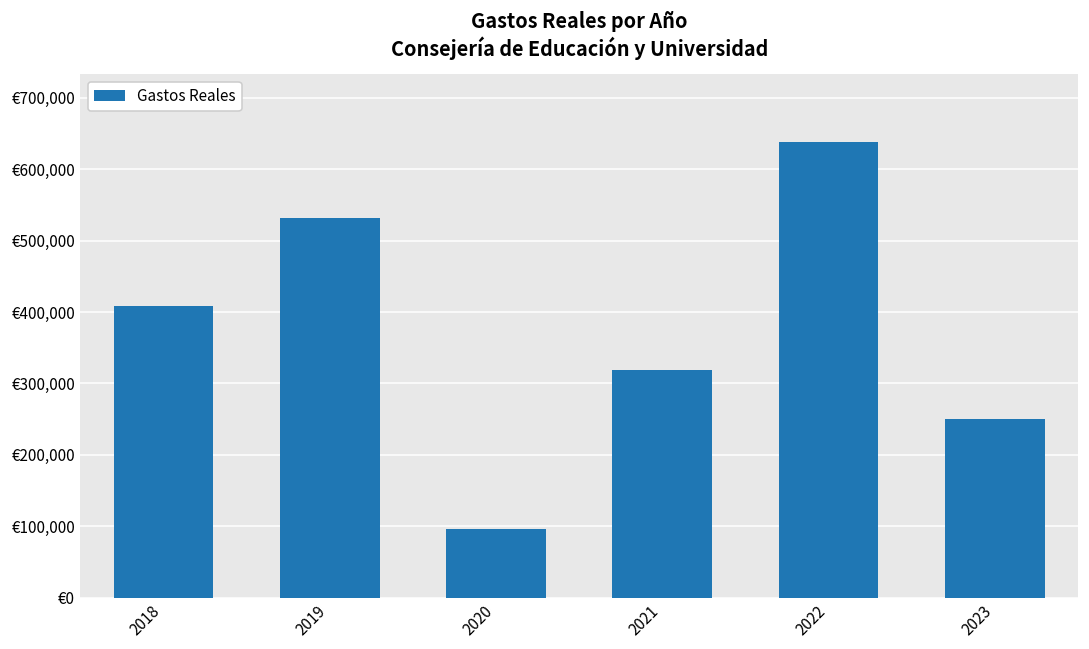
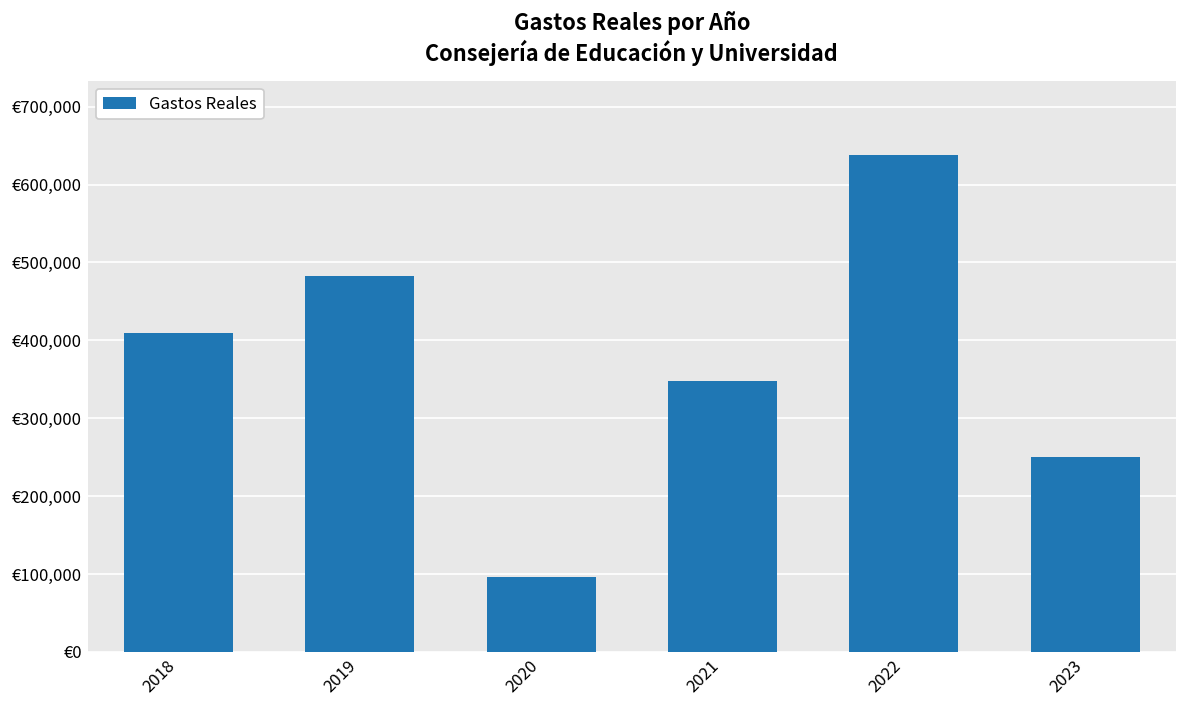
2019: €530,000 -> €480,000
2021: €320,000 -> €350,000
